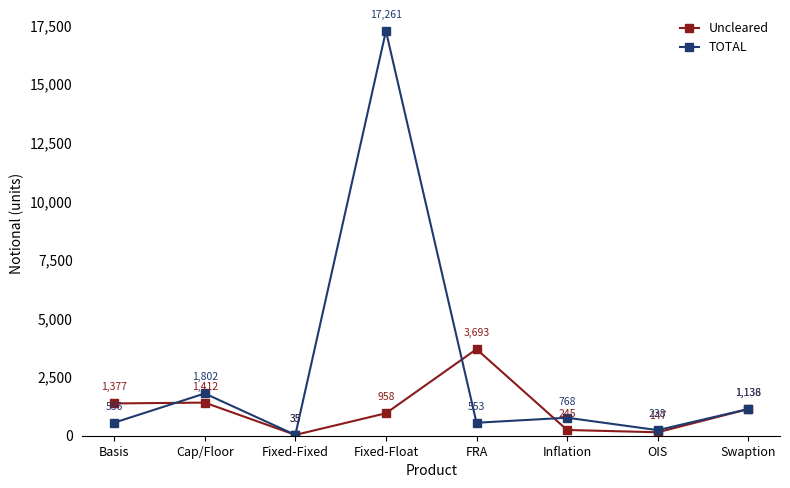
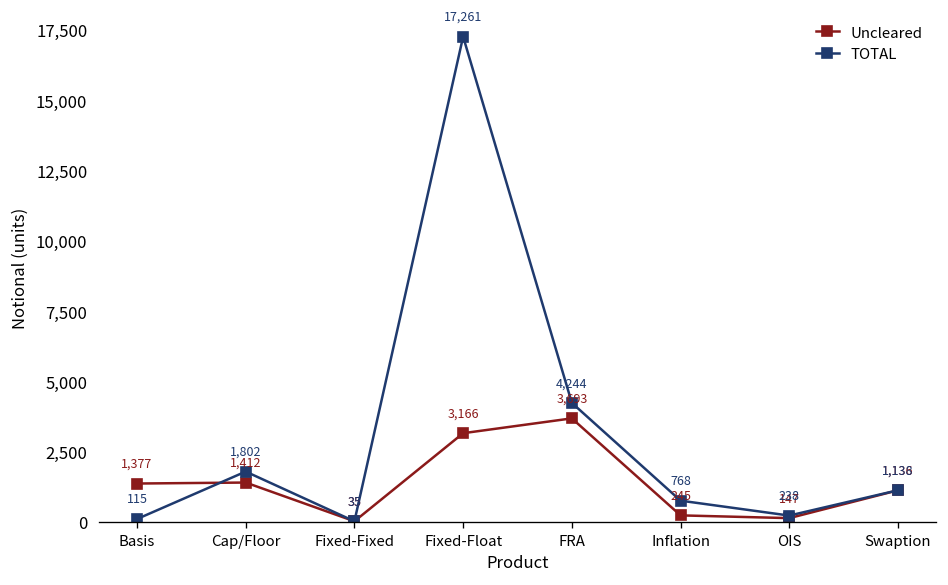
TOTAL, Basis: 556 -> 115
Uncleared, Fixed-Float: 958 -> 3,166
TOTAL, FRA: 553 -> 4,244
